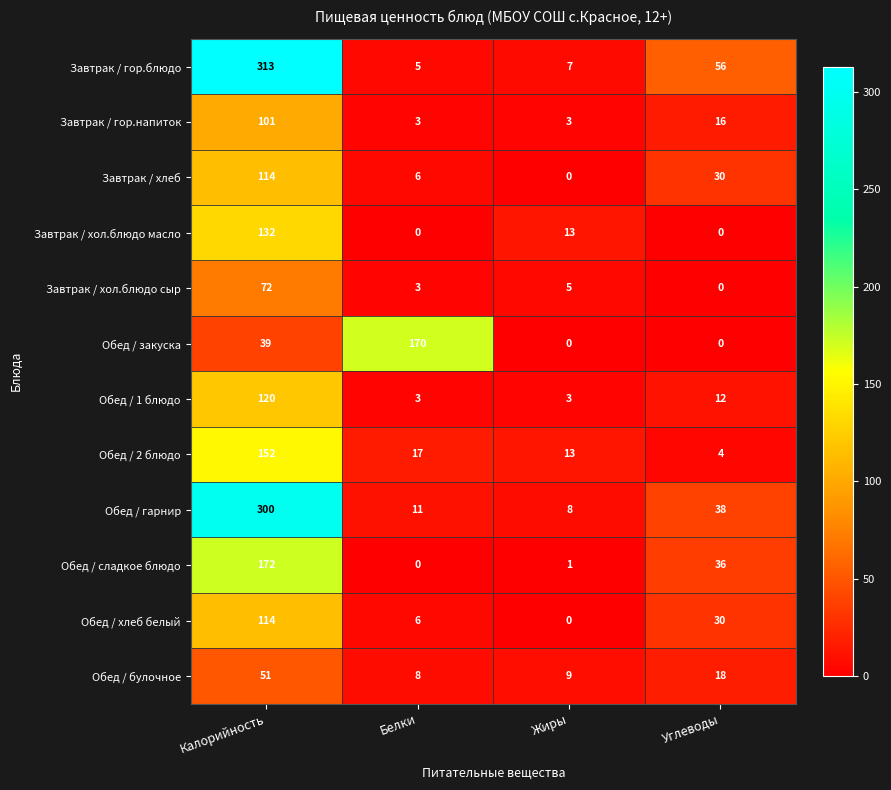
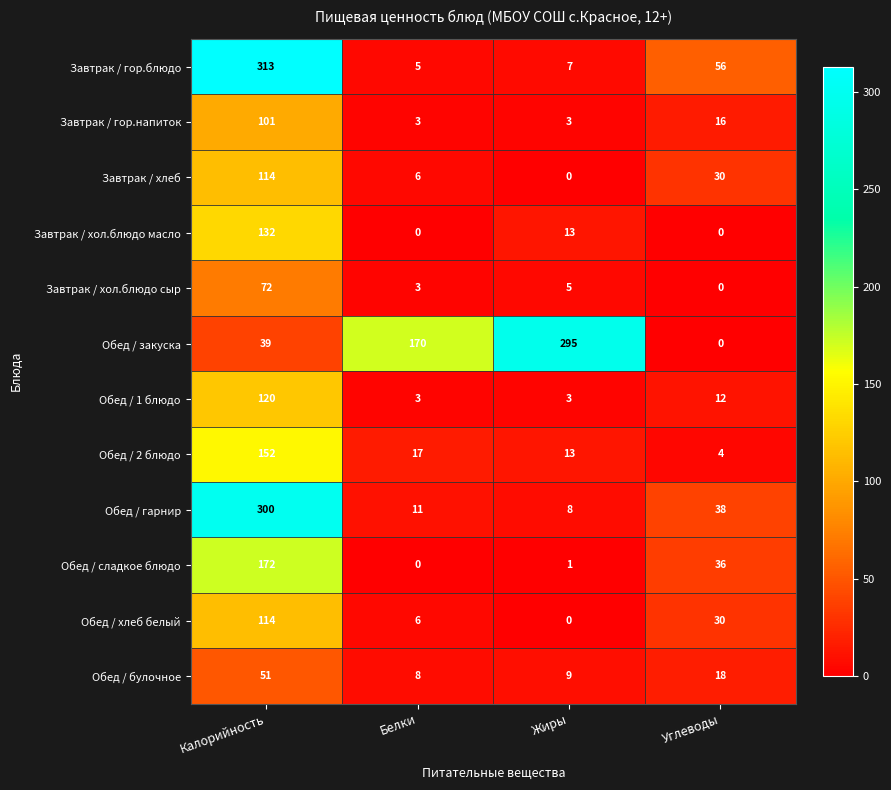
Обед / закуска, Жиры: 0 -> 295
